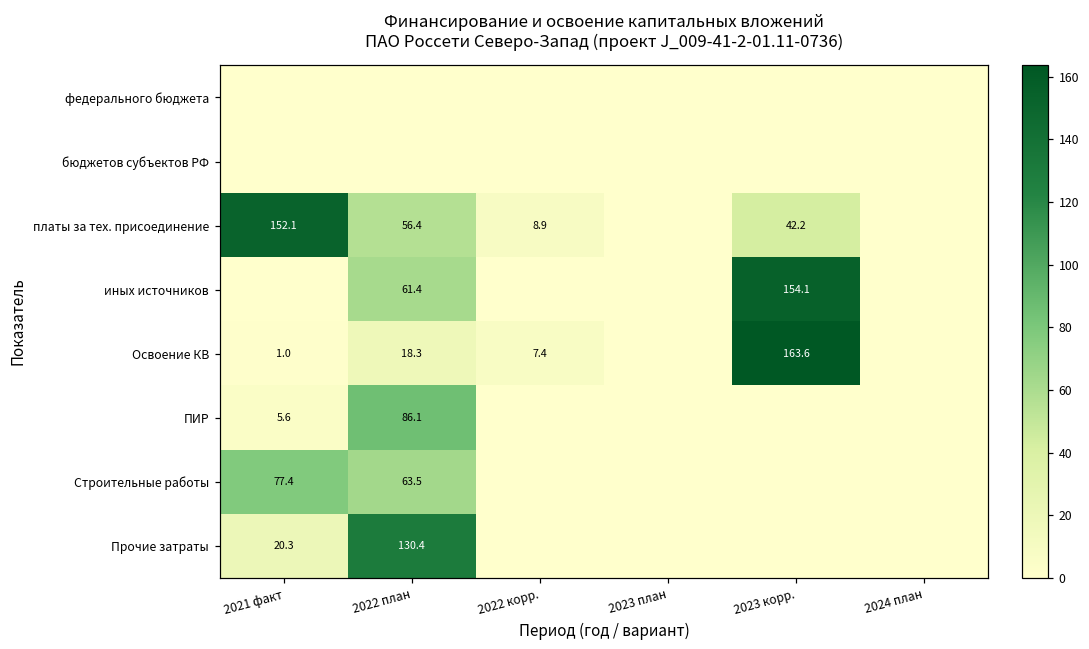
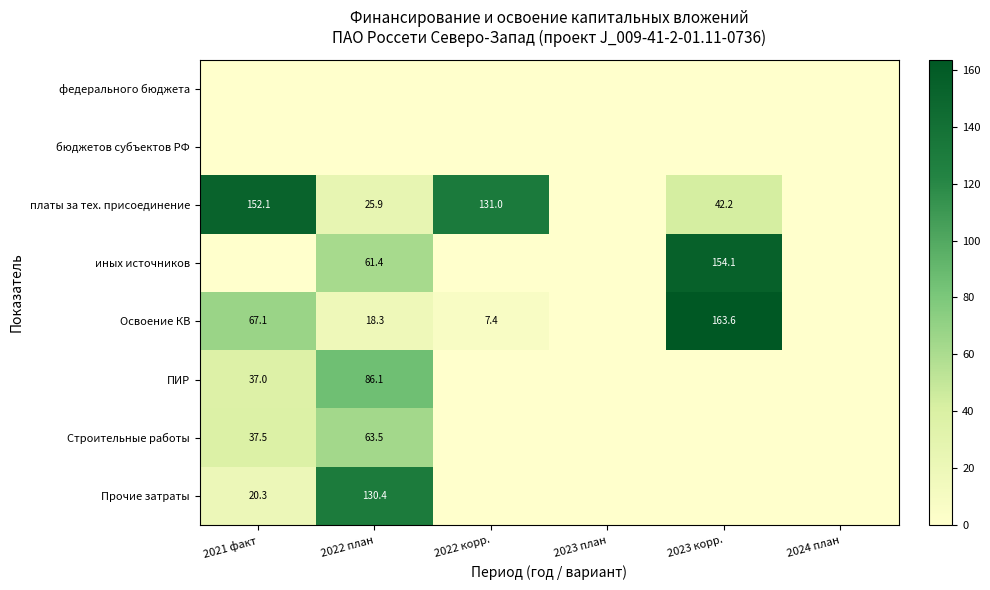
платы за тех. присоединение, 2022 план: 56.4 -> 25.9
платы за тех. присоединение, 2022 корр.: 8.9 -> 131.0
Освоение КВ, 2021 факт: 1.0 -> 67.1
ПИР, 2021 факт: 5.6 -> 37.0
Строительные работы, 2021 факт: 77.4 -> 37.5
